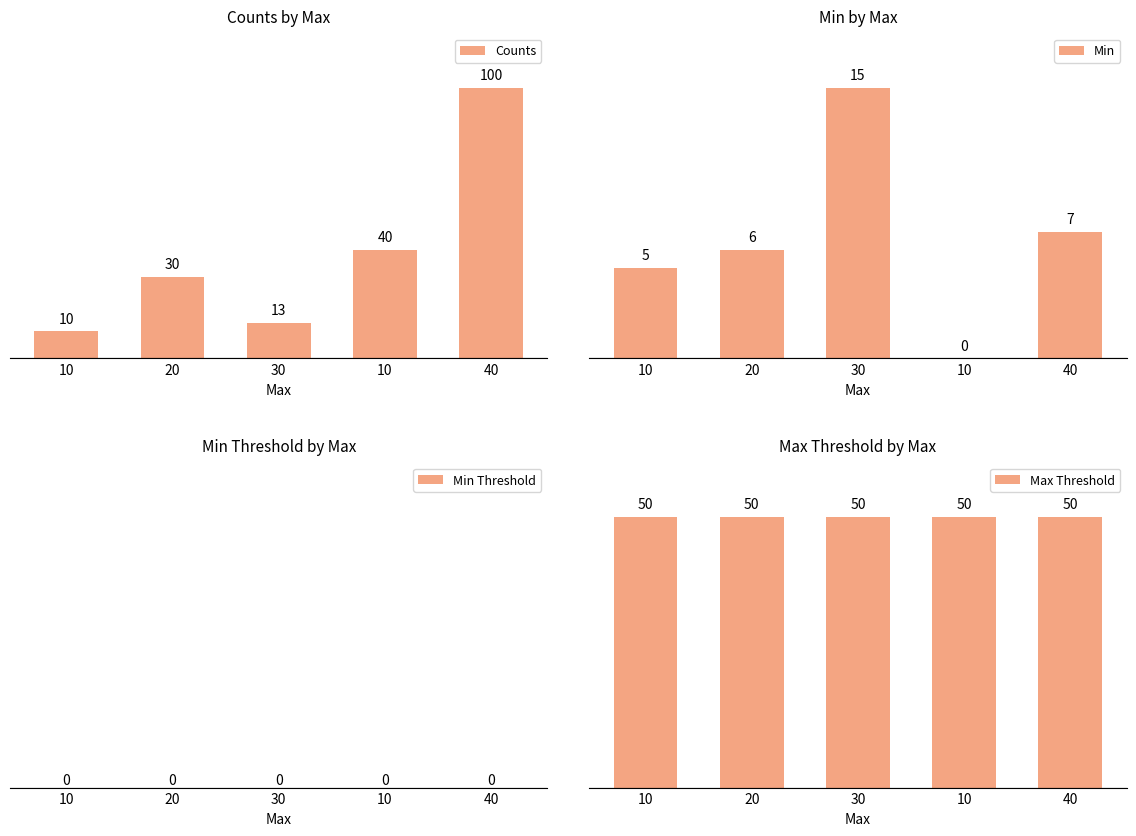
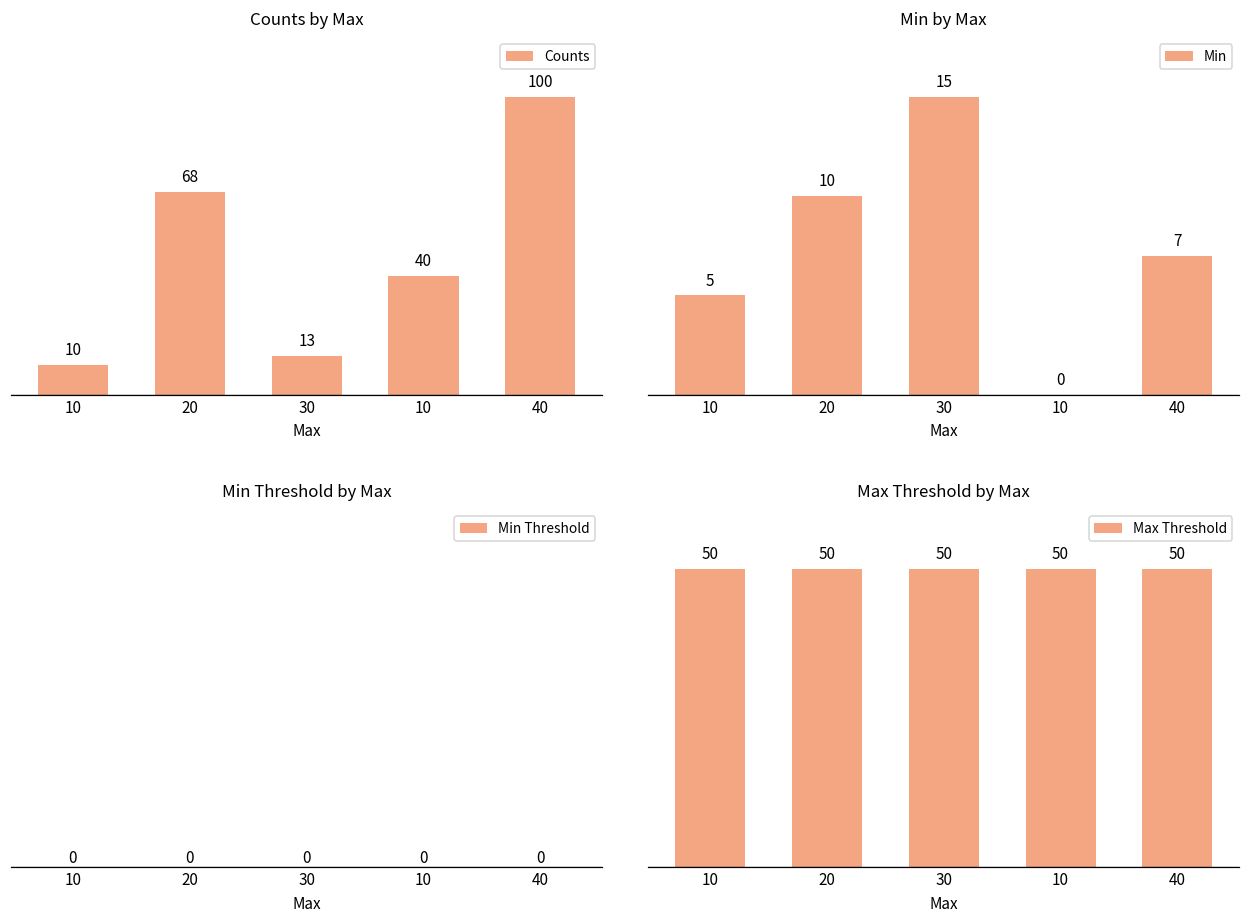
Counts by Max, 20: 30 -> 68
Min by Max, 20: 6 -> 10
